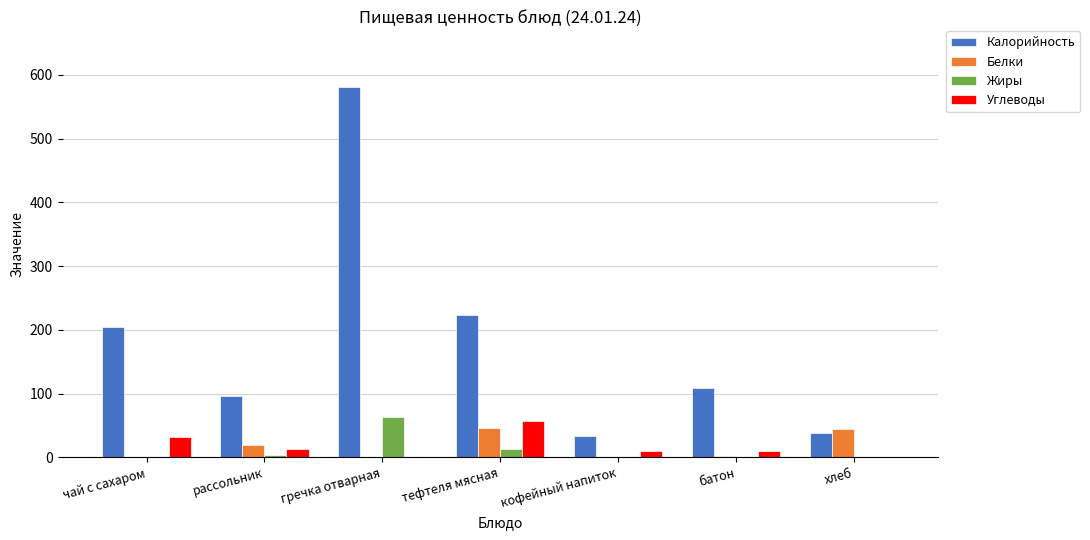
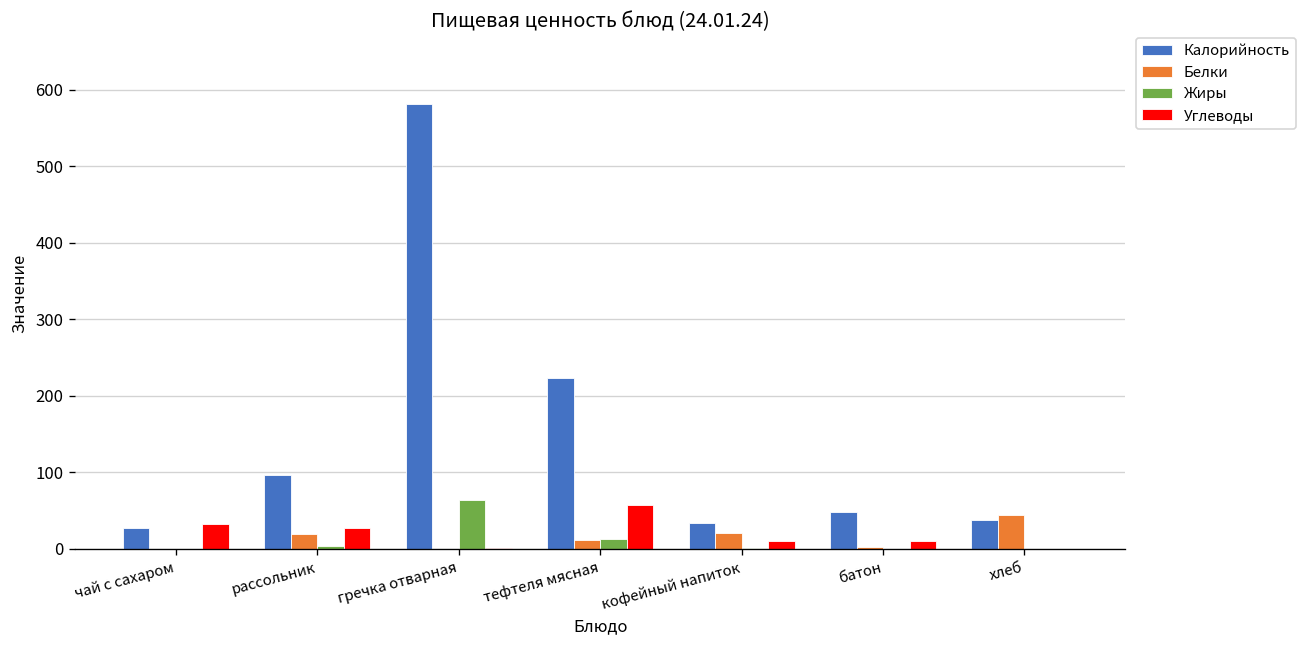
Калорийность, чай с сахаром: 200 -> 30
Углеводы, рассольник: 10 -> 30
Белки, тефтеля мясная: 50 -> 10
Белки, кофейный напиток: 0 -> 20
Калорийность, батон: 110 -> 50
